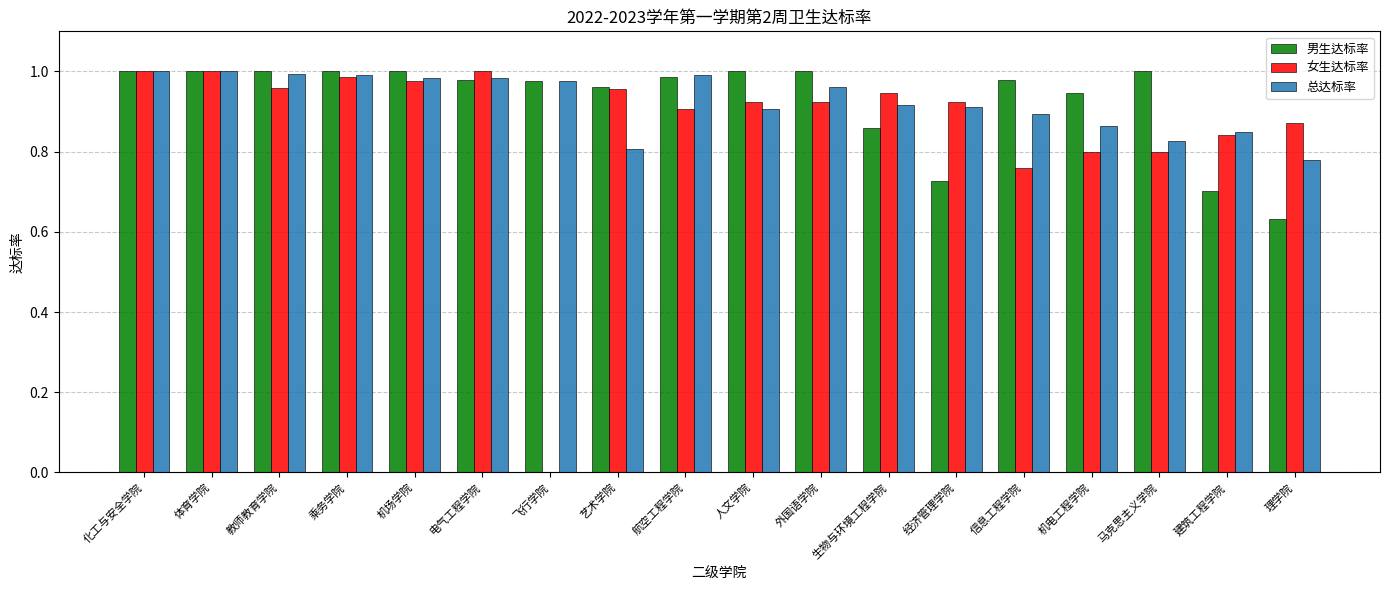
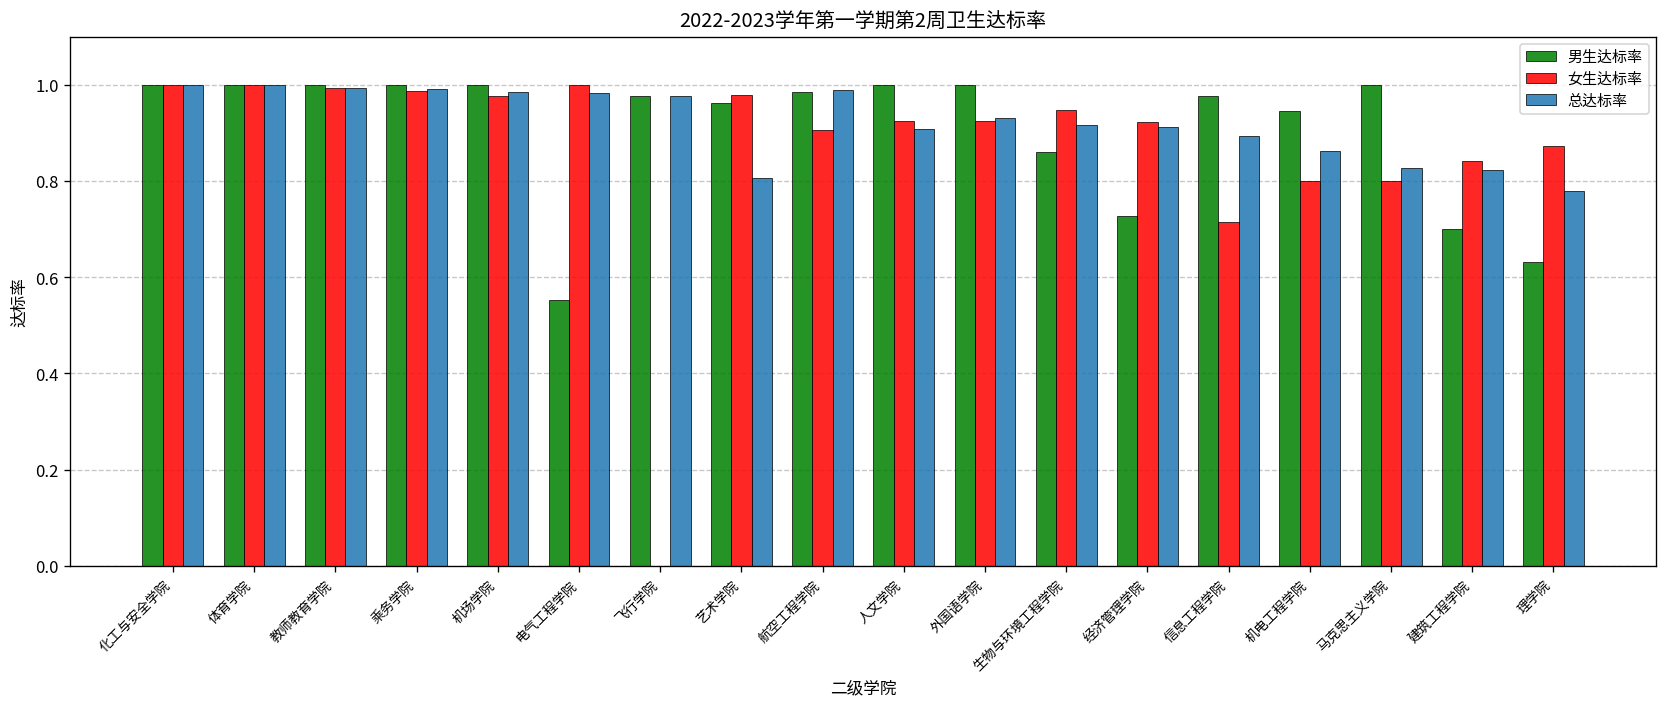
女生达标率, 教师教育学院: 0.96 -> 0.99
男生达标率, 电气工程学院: 0.98 -> 0.55
女生达标率, 艺术学院: 0.96 -> 0.98
总达标率, 外国语学院: 0.96 -> 0.93
女生达标率, 信息工程学院: 0.76 -> 0.71
总达标率, 建筑工程学院: 0.85 -> 0.82
